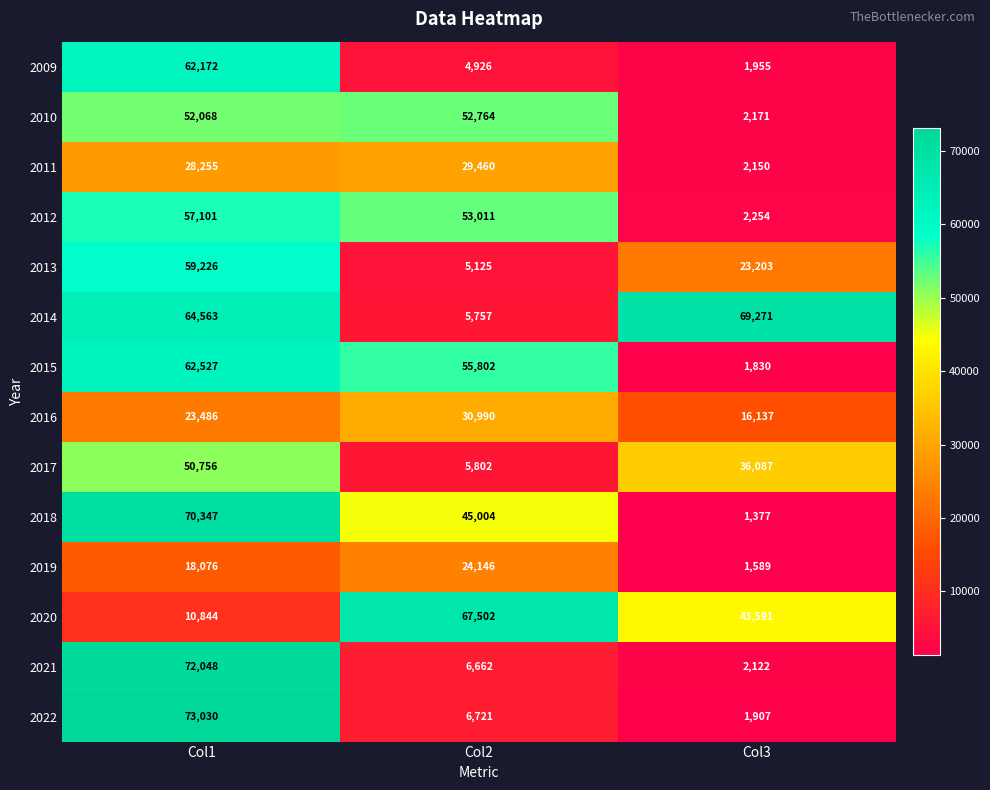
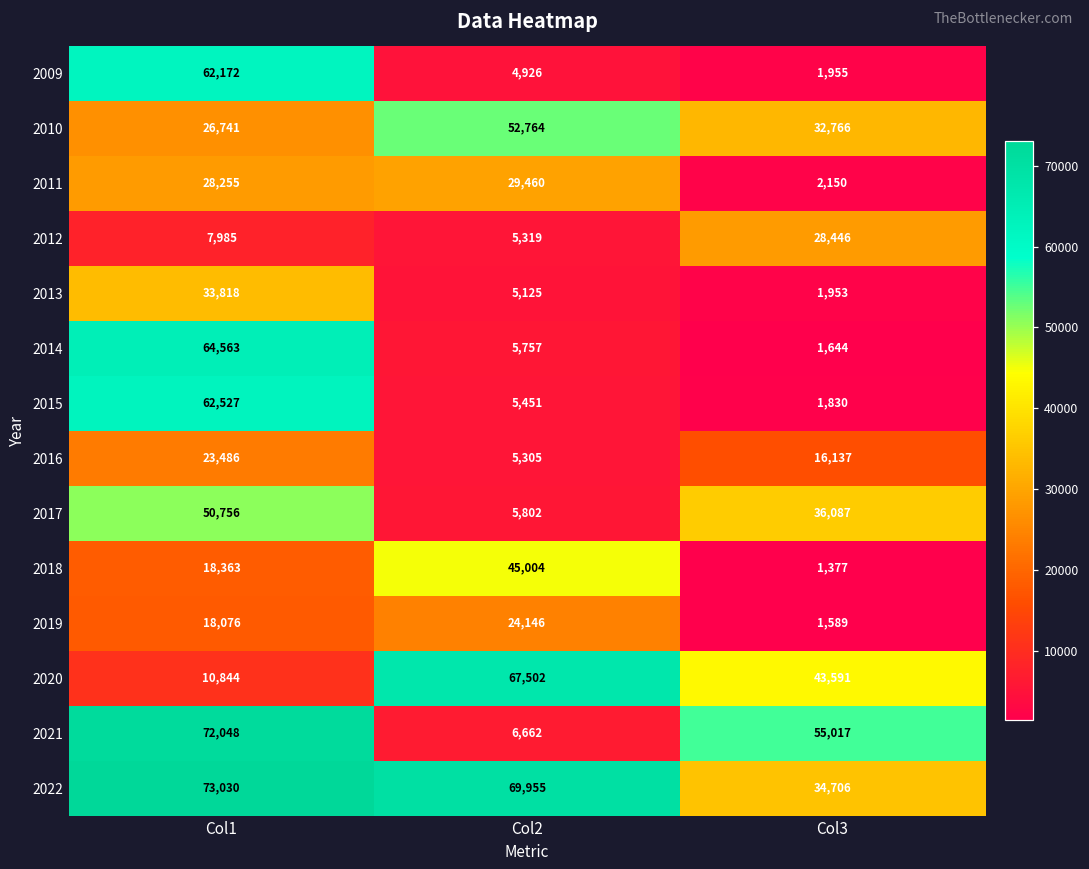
2010, Col1: 52,068 -> 26,741
2010, Col3: 2,171 -> 32,766
2012, Col1: 57,101 -> 7,985
2012, Col2: 53,011 -> 5,319
2012, Col3: 2,254 -> 28,446
2013, Col1: 59,226 -> 33,818
2013, Col3: 23,203 -> 1,953
2014, Col3: 69,271 -> 1,644
2015, Col2: 55,802 -> 5,451
2016, Col2: 30,990 -> 5,305
2018, Col1: 70,347 -> 18,363
2021, Col3: 2,122 -> 55,017
2022, Col2: 6,721 -> 69,955
2022, Col3: 1,907 -> 34,706
